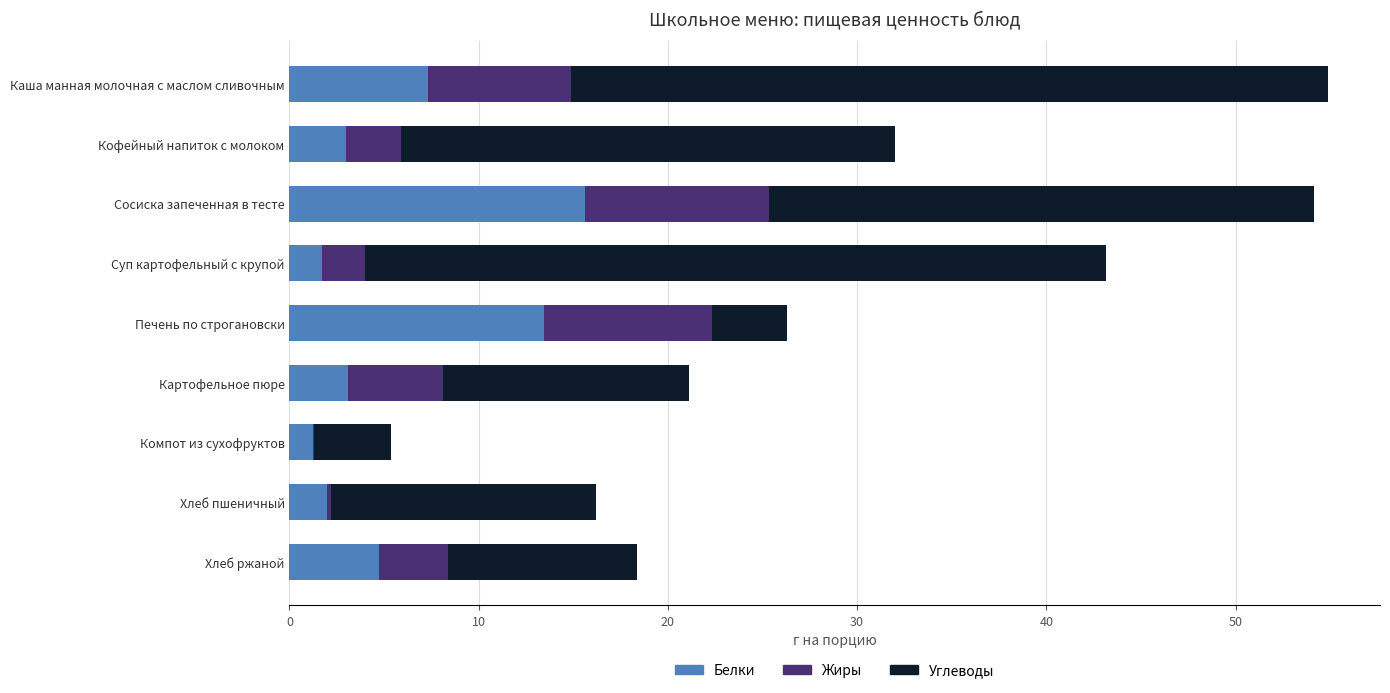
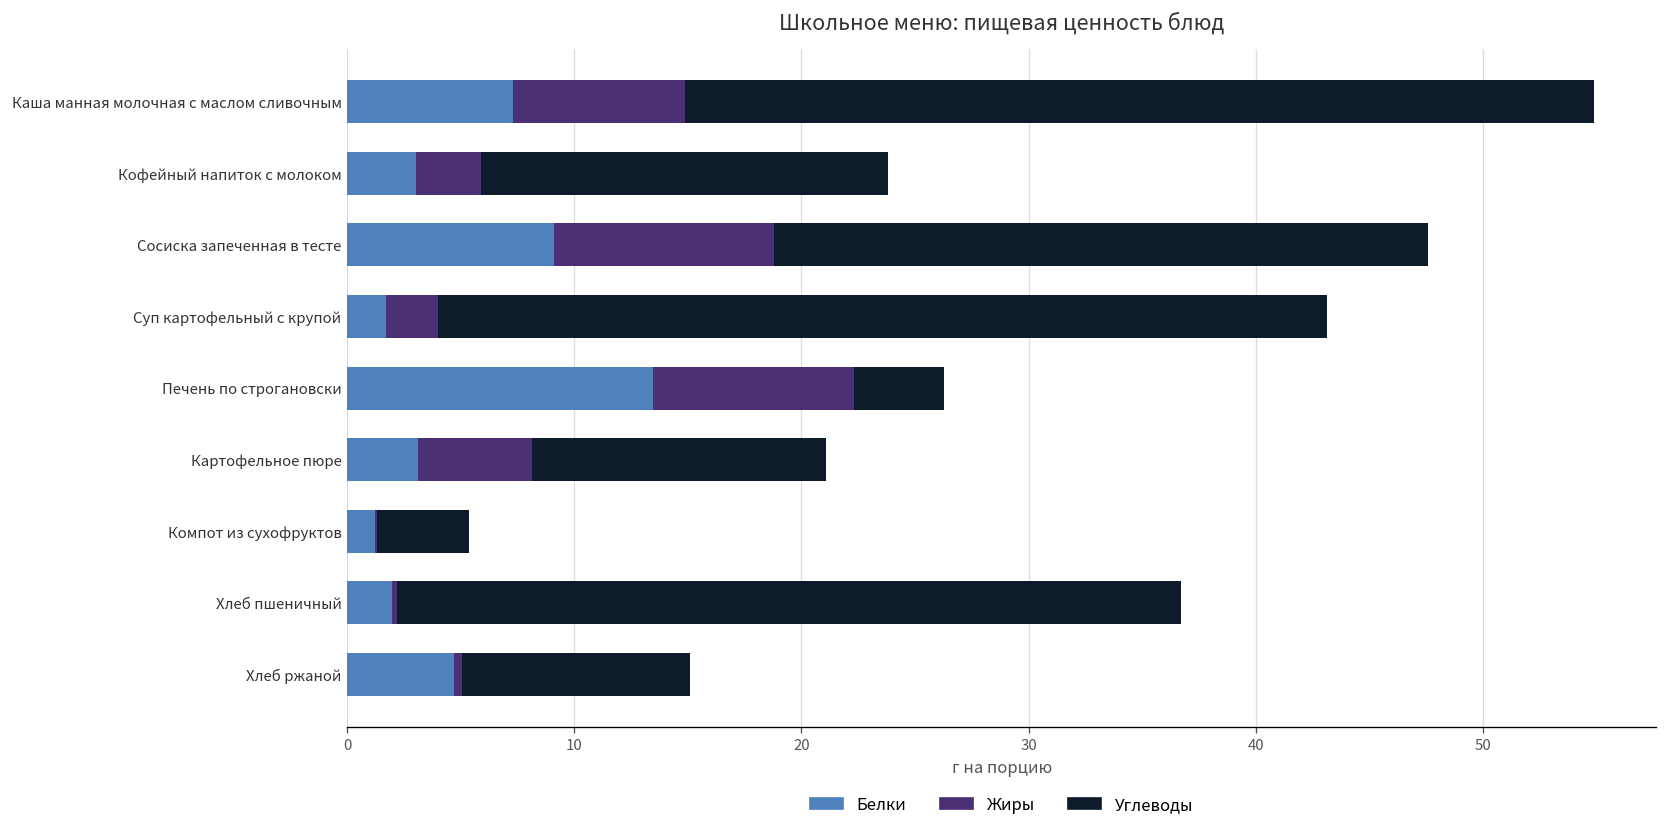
Углеводы, Кофейный напиток с молоком: 26.1 -> 17.9
Белки, Сосиска запеченная в тесте: 15.6 -> 9.1
Углеводы, Хлеб пшеничный: 14.0 -> 34.5
Жиры, Хлеб ржаной: 3.7 -> 0.4
